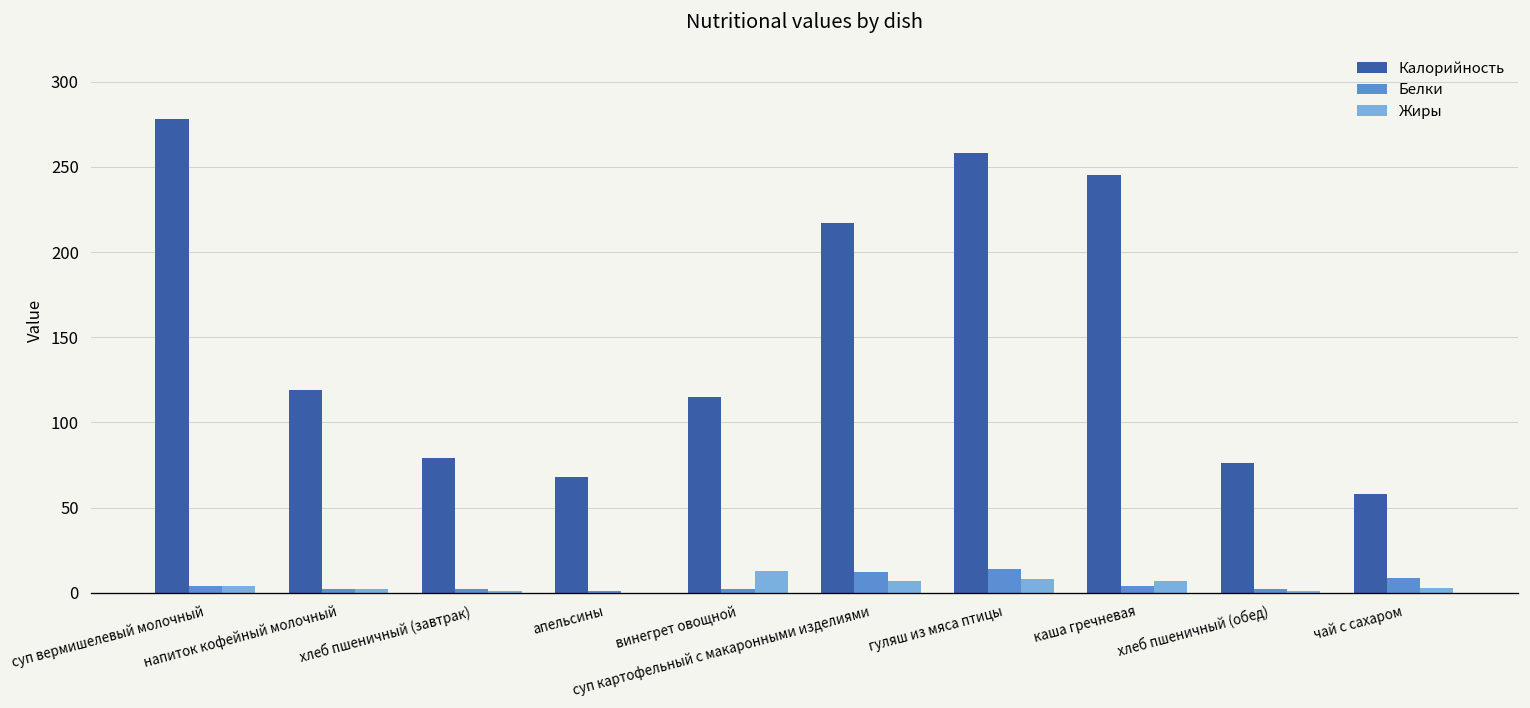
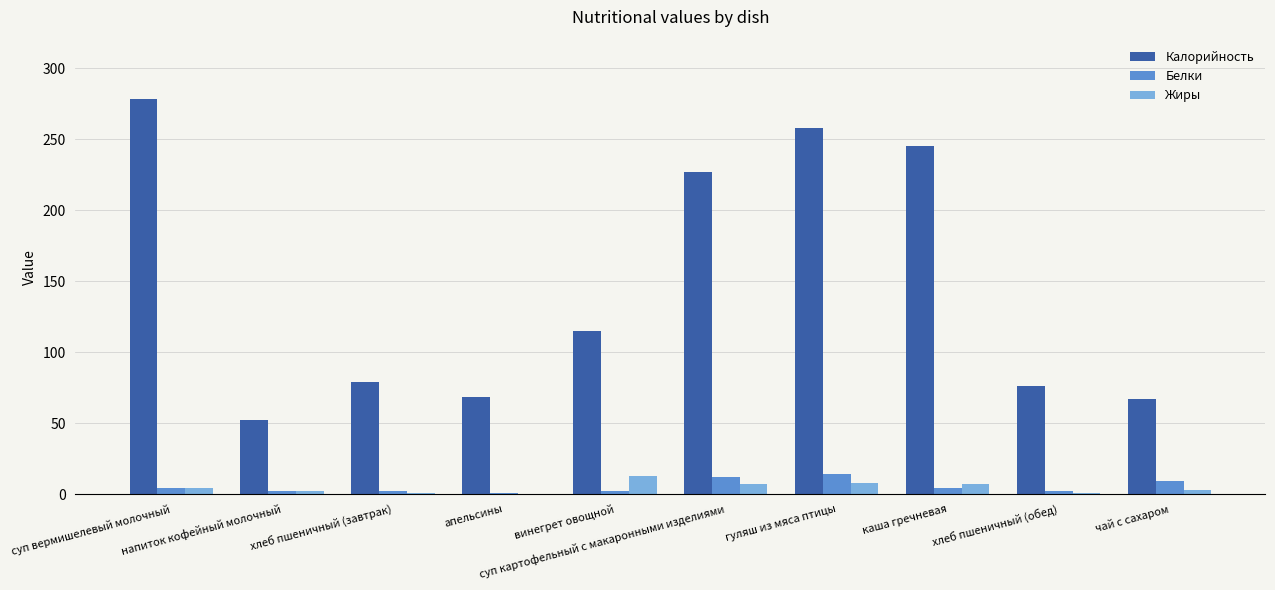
Калорийность, напиток кофейный молочный: 119 -> 52
Калорийность, суп картофельный с макаронными изделиями: 217 -> 227
Калорийность, чай с сахаром: 58 -> 67
